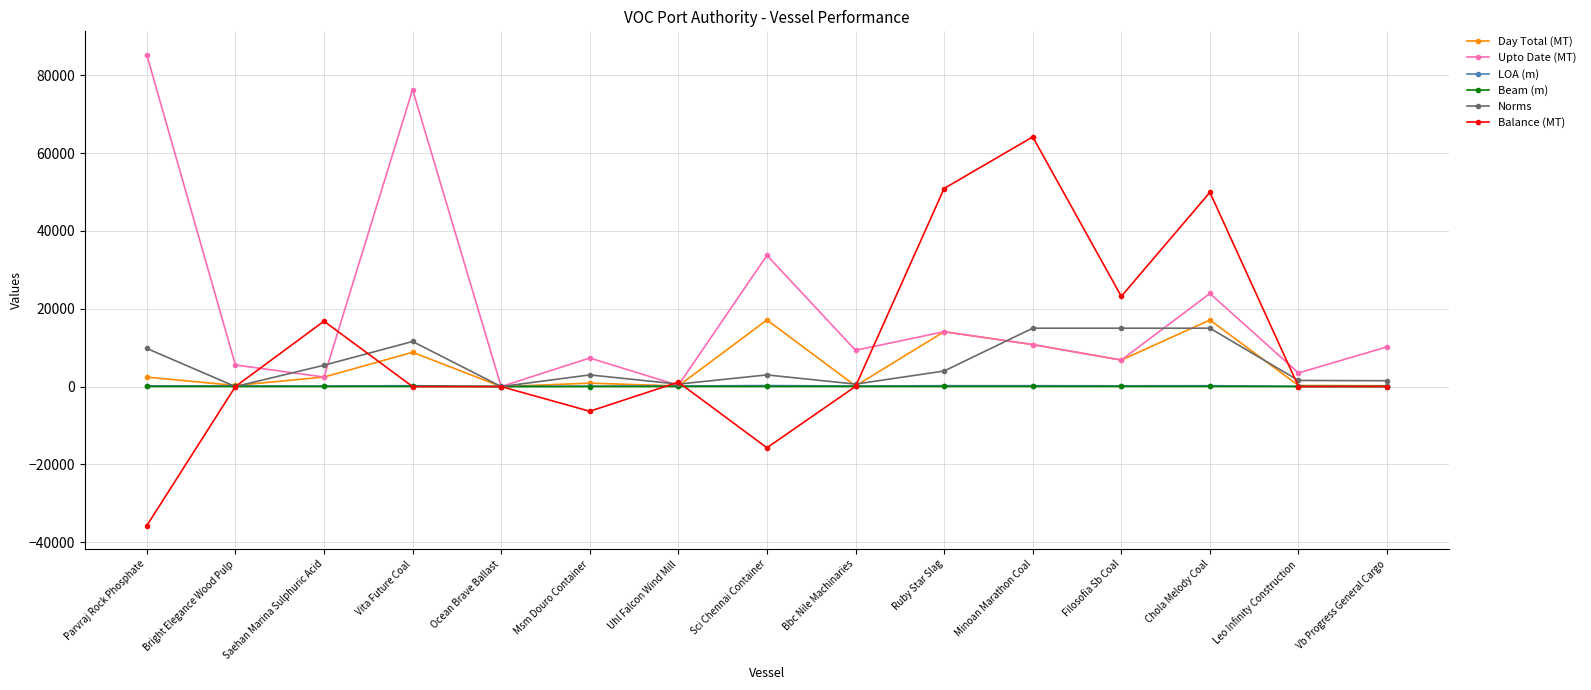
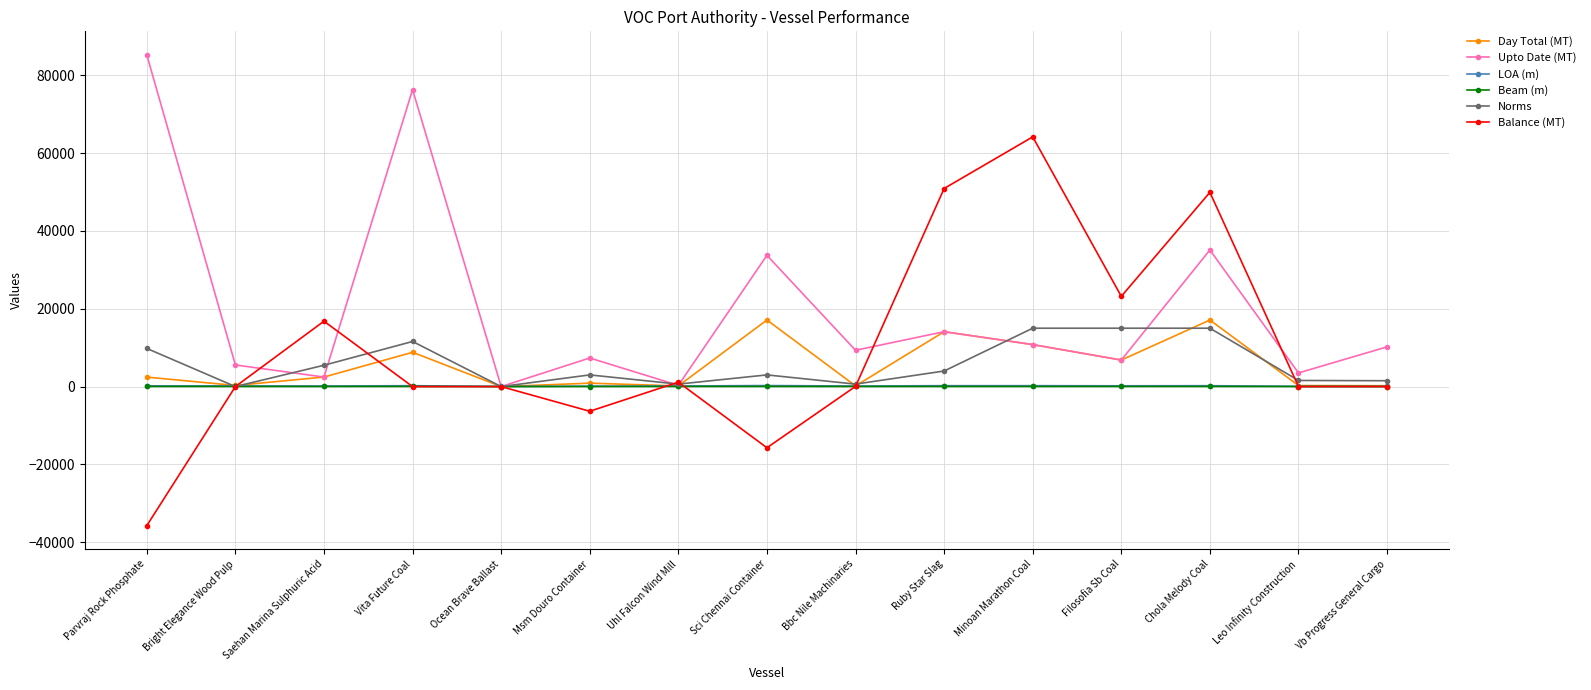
Upto Date (MT), Chola Melody Coal: 24000 -> 35000
